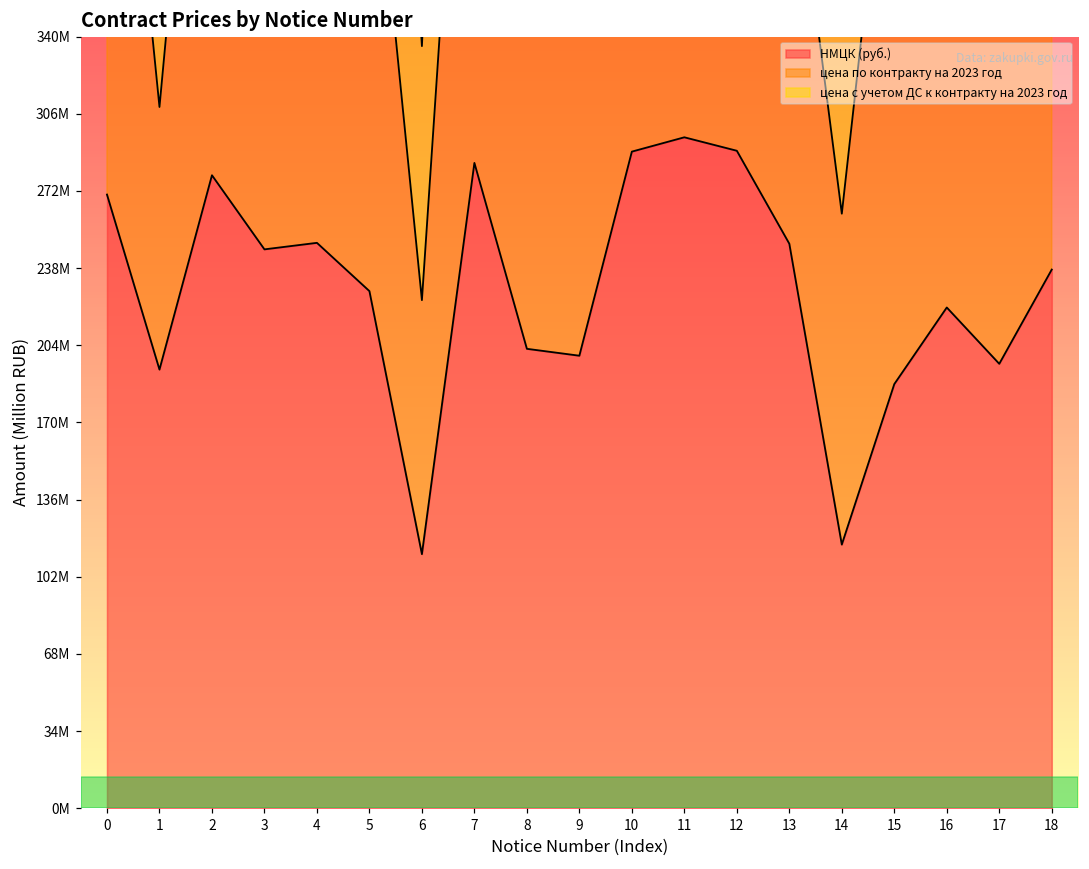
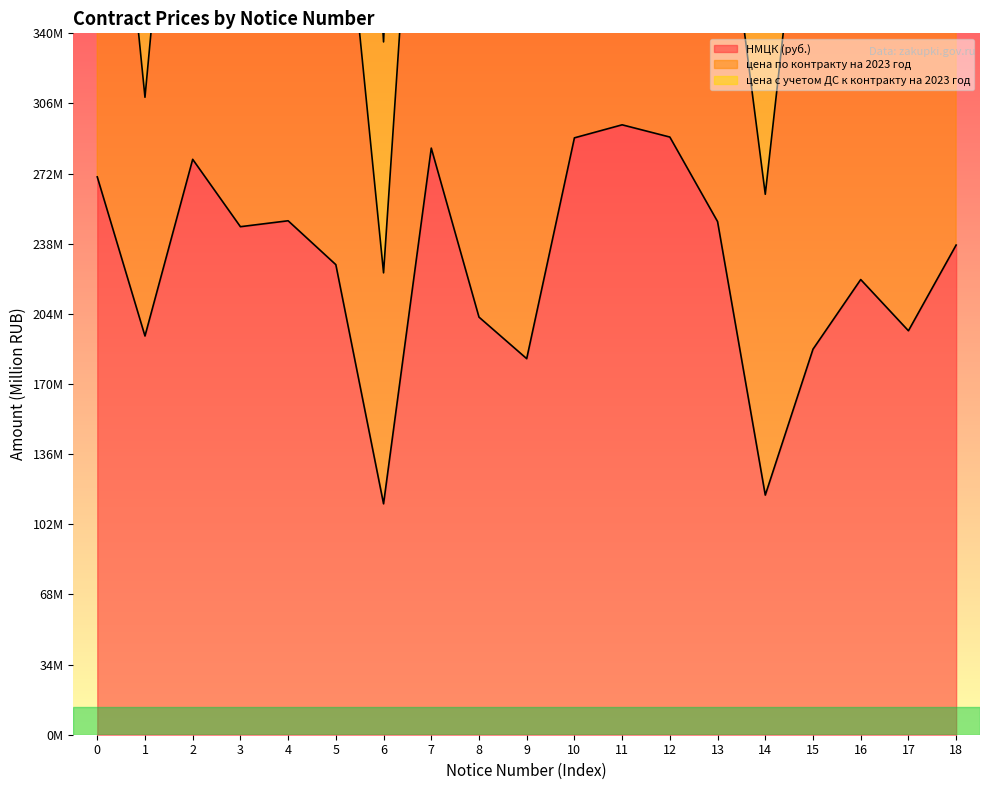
НМЦК (руб.), 9: 199000000 -> 182000000
